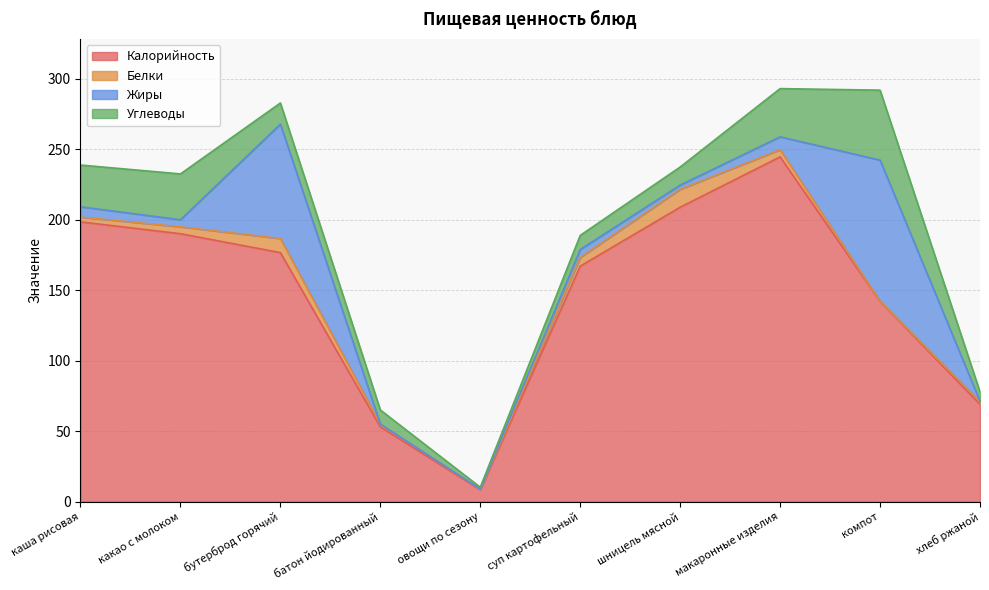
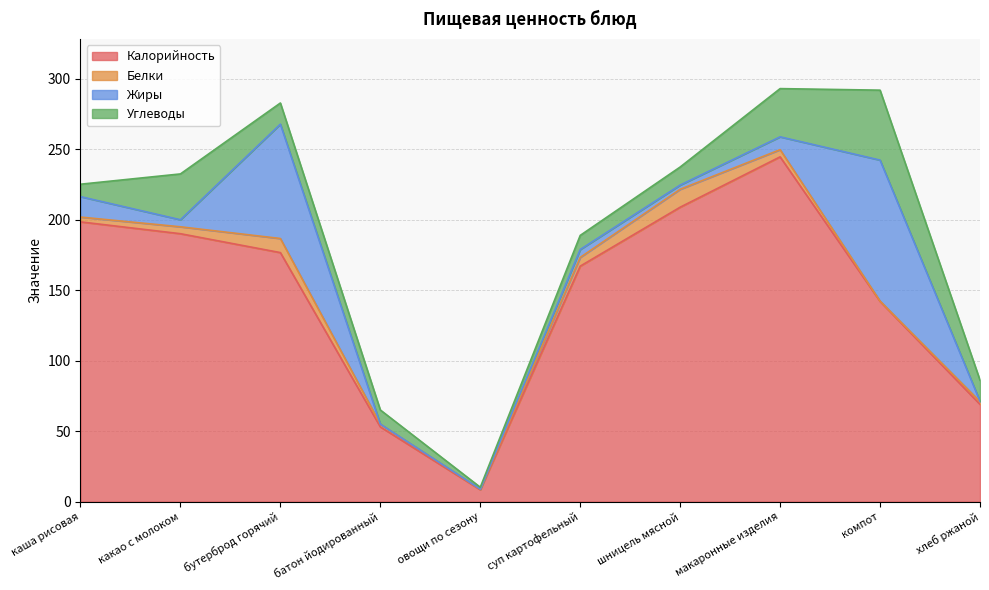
Жиры, каша рисовая: 7 -> 15
Углеводы, каша рисовая: 30 -> 9
Углеводы, хлеб ржаной: 7 -> 15
